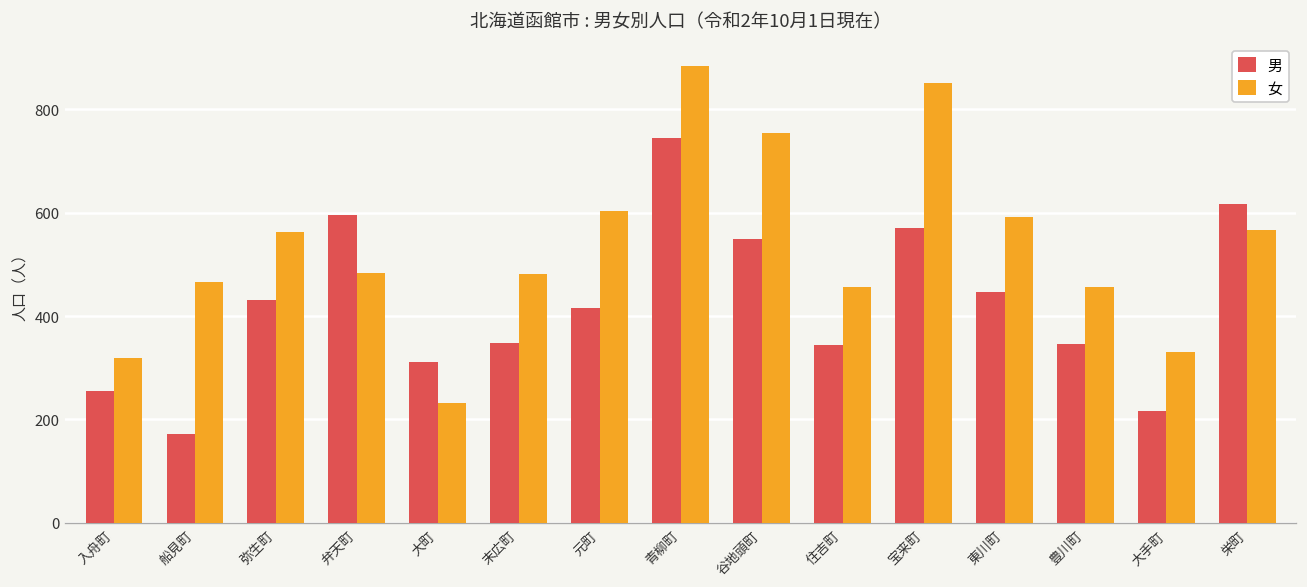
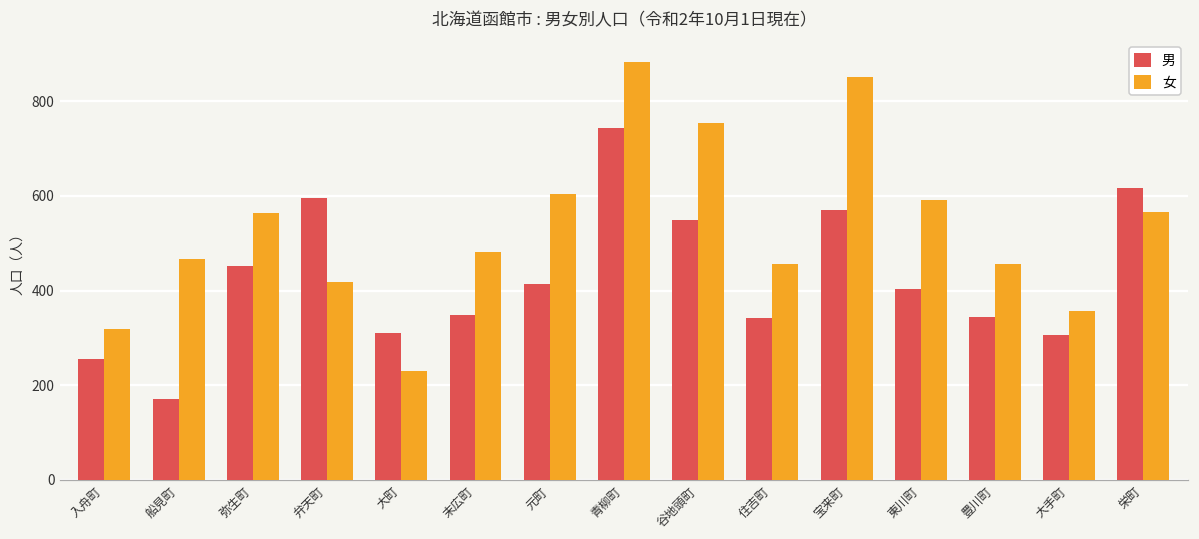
男, 弥生町: 430 -> 450
女, 弁天町: 480 -> 420
男, 東川町: 450 -> 400
男, 大手町: 220 -> 310
女, 大手町: 330 -> 360
